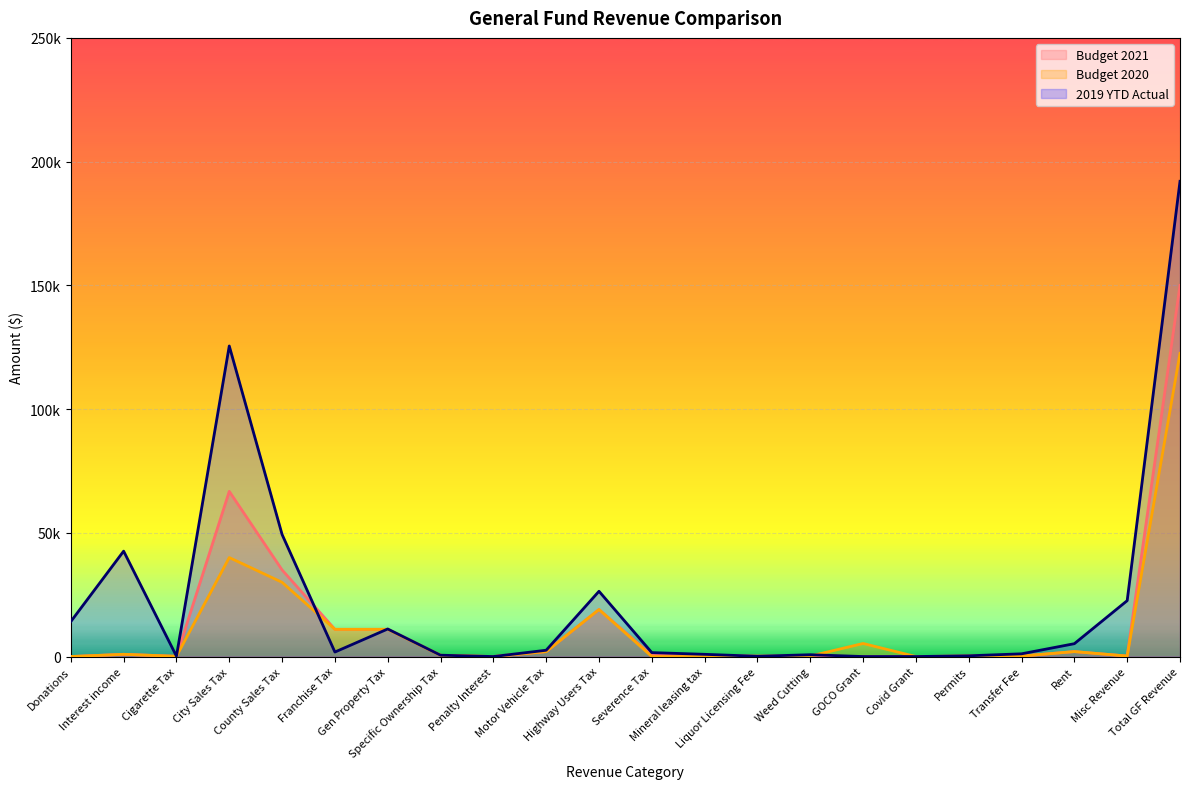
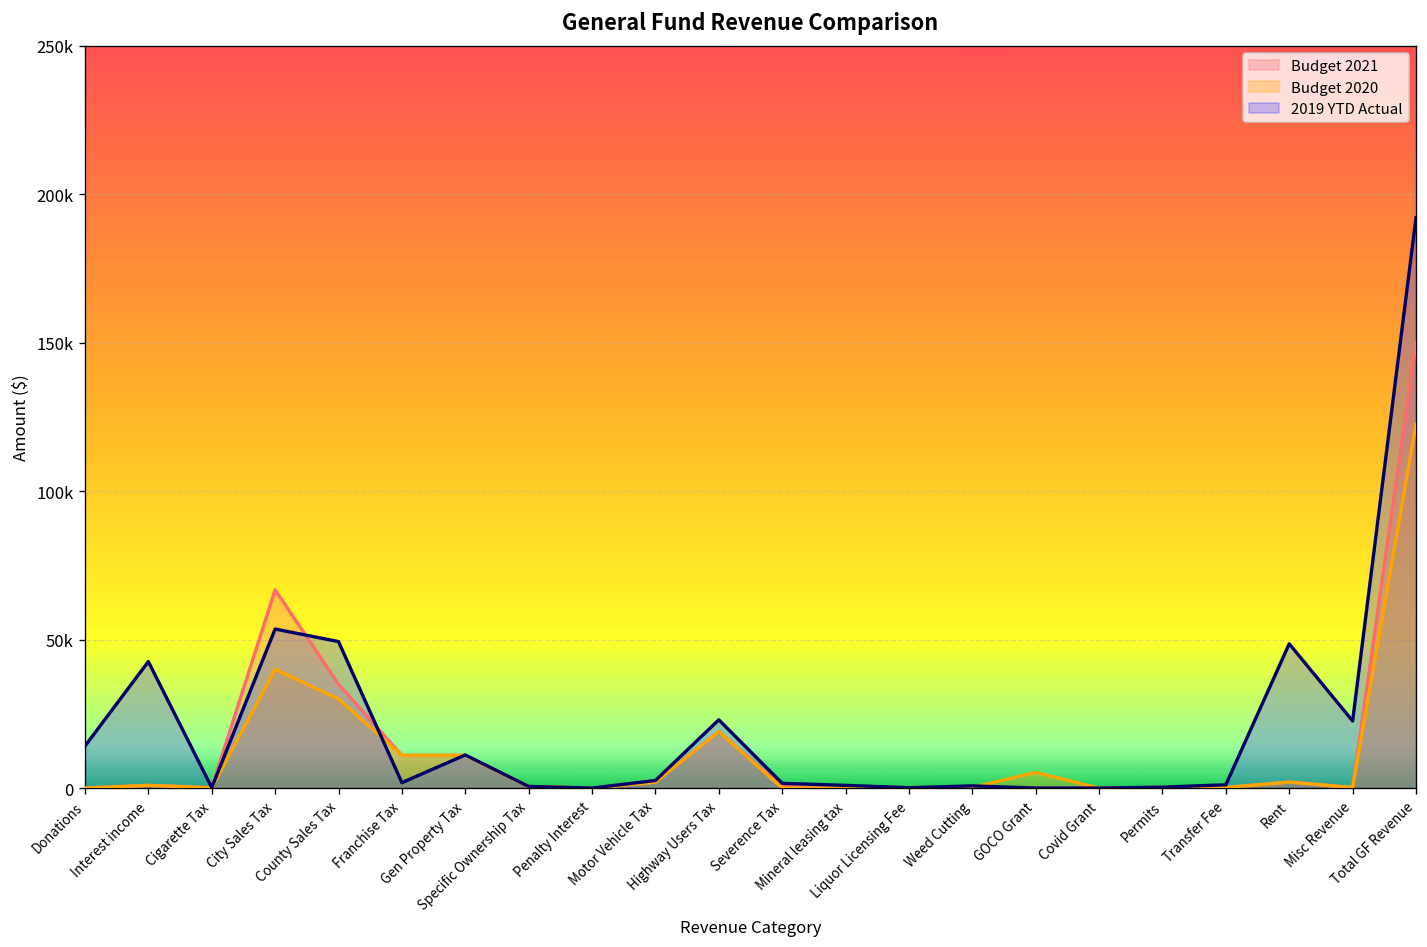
2019 YTD Actual, City Sales Tax: 126000 -> 54000
2019 YTD Actual, Highway Users Tax: 26000 -> 23000
2019 YTD Actual, Rent: 5000 -> 49000
